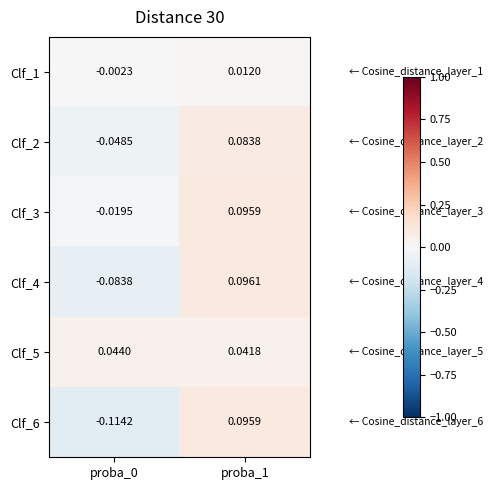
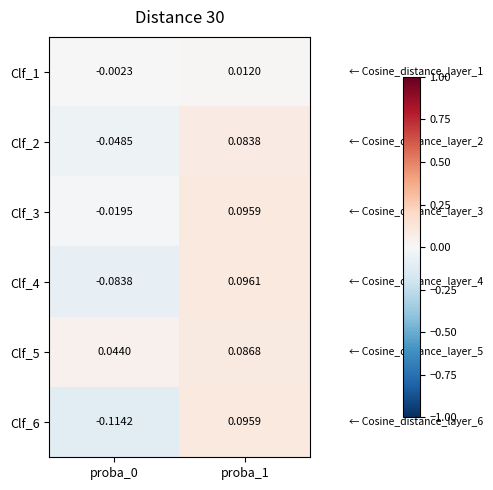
Clf_5, proba_1: 0.0418 -> 0.0868
